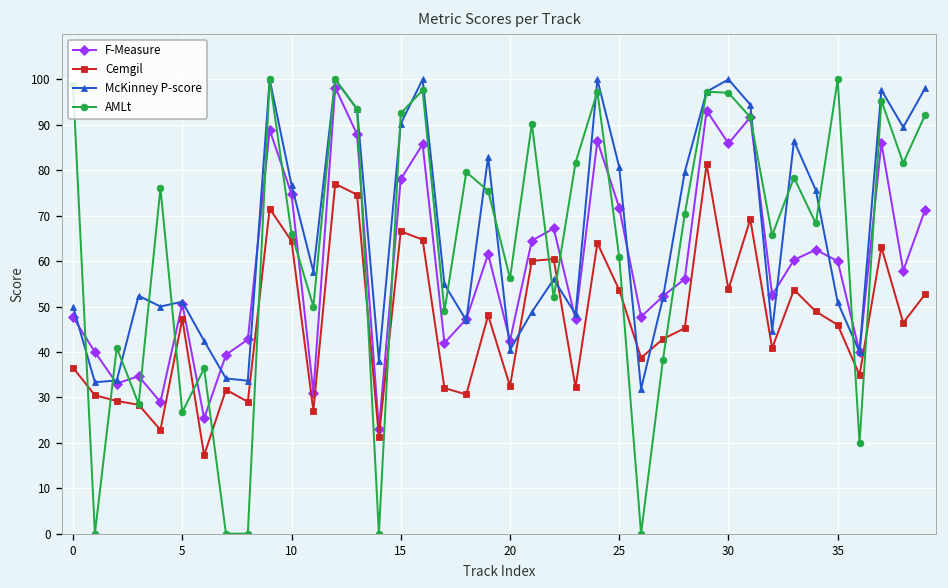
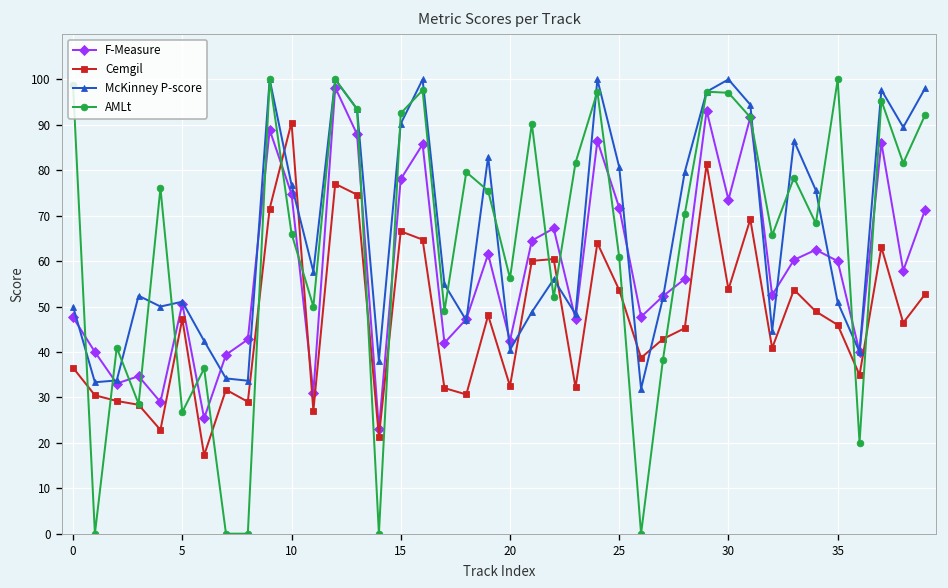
Cemgil, 10: 64 -> 91
F-Measure, 30: 86 -> 74
